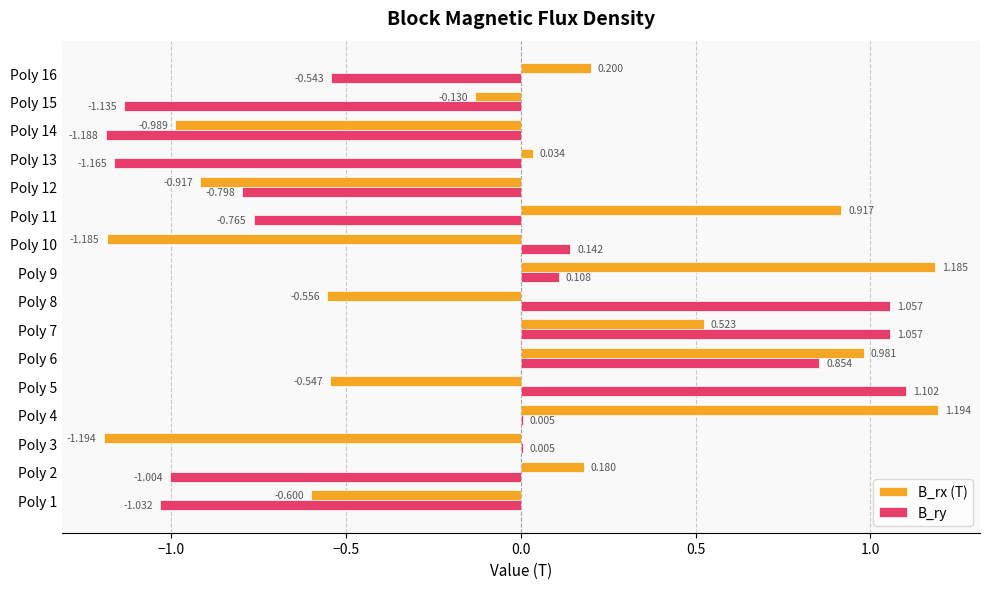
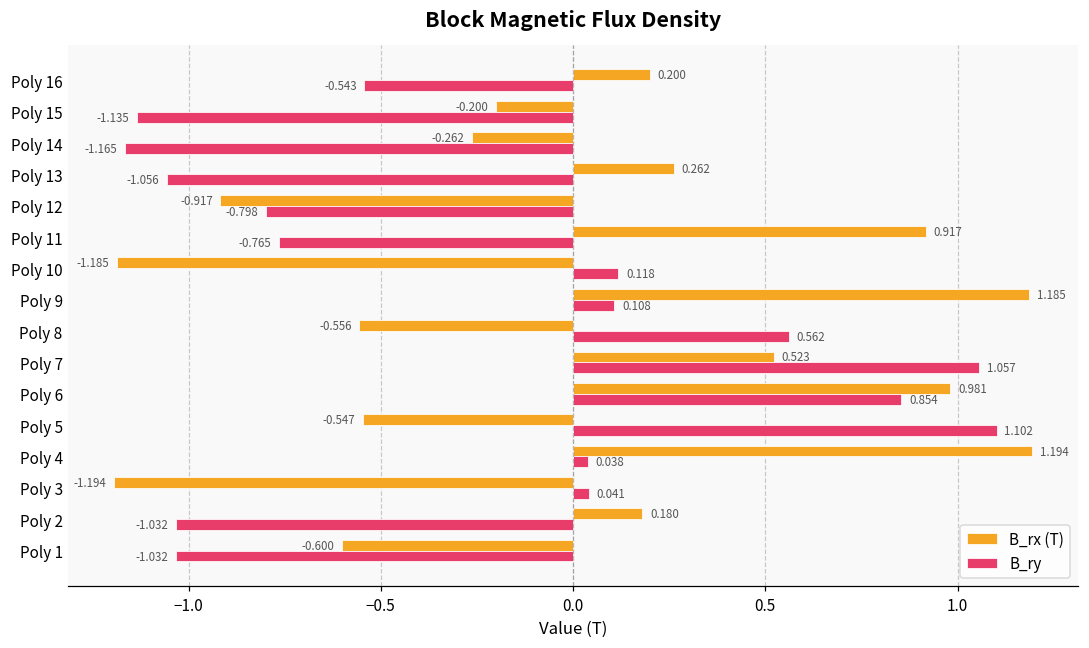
B_rx (T), Poly 15: -0.130 -> -0.200
B_rx (T), Poly 14: -0.989 -> -0.262
B_ry, Poly 14: -1.188 -> -1.165
B_rx (T), Poly 13: 0.034 -> 0.262
B_ry, Poly 13: -1.165 -> -1.056
B_ry, Poly 10: 0.142 -> 0.118
B_ry, Poly 8: 1.057 -> 0.562
B_ry, Poly 4: 0.005 -> 0.038
B_ry, Poly 3: 0.005 -> 0.041
B_ry, Poly 2: -1.004 -> -1.032
